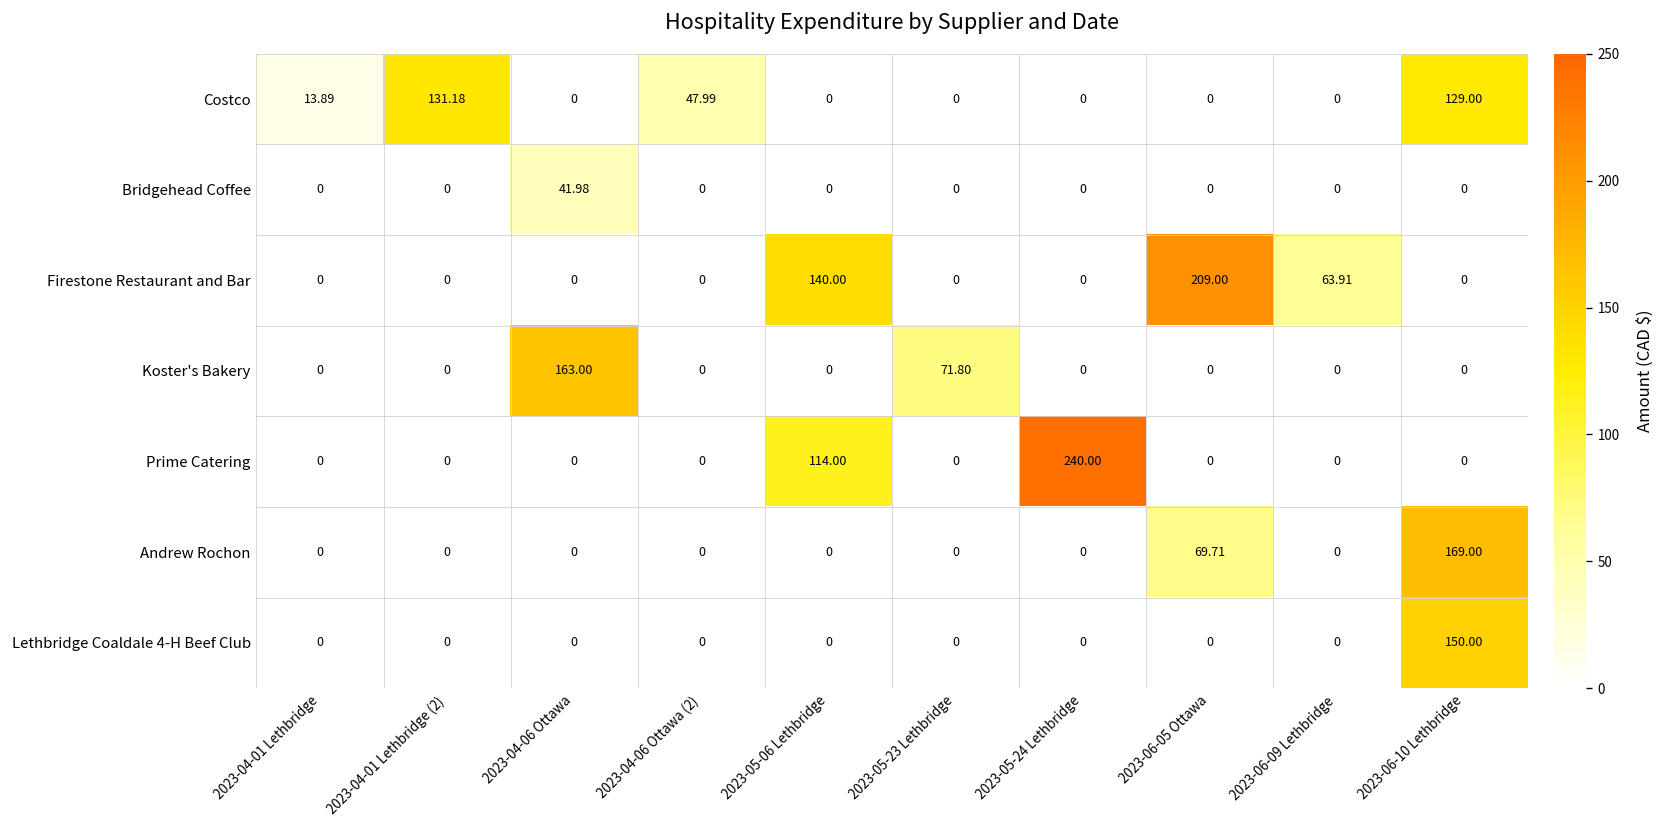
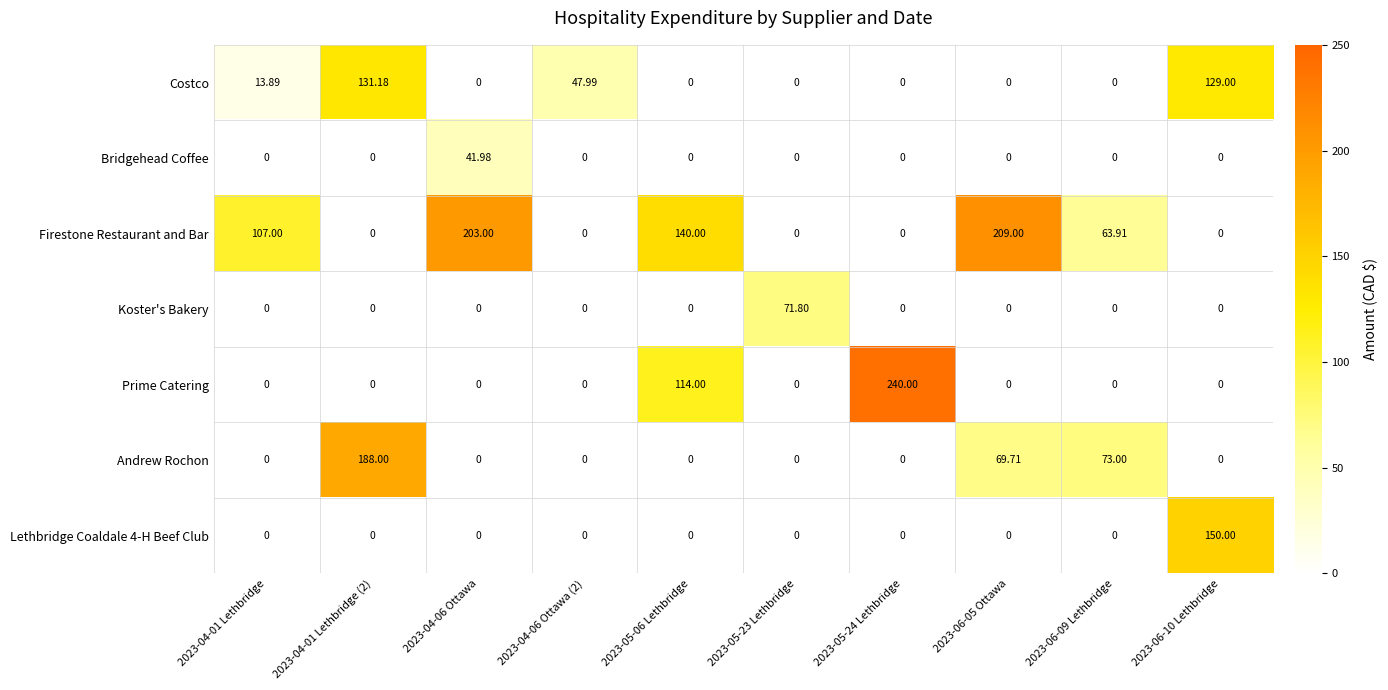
Firestone Restaurant and Bar, 2023-04-01 Lethbridge: 0 -> 107.00
Firestone Restaurant and Bar, 2023-04-06 Ottawa: 0 -> 203.00
Koster's Bakery, 2023-04-06 Ottawa: 163.00 -> 0
Andrew Rochon, 2023-04-01 Lethbridge (2): 0 -> 188.00
Andrew Rochon, 2023-06-09 Lethbridge: 0 -> 73.00
Andrew Rochon, 2023-06-10 Lethbridge: 169.00 -> 0
